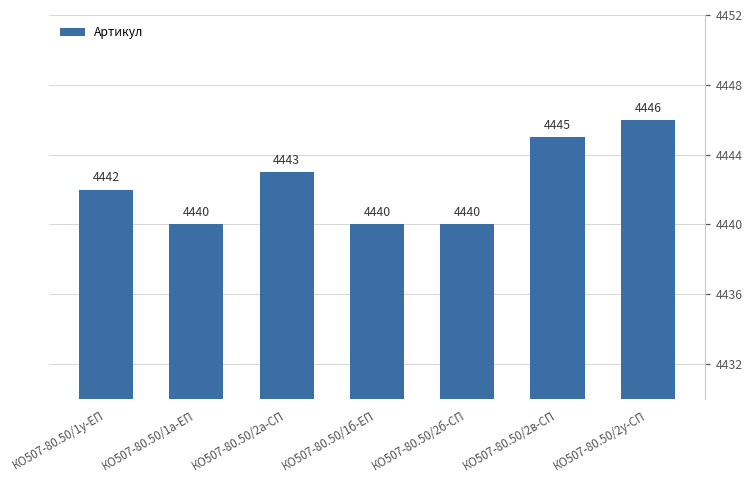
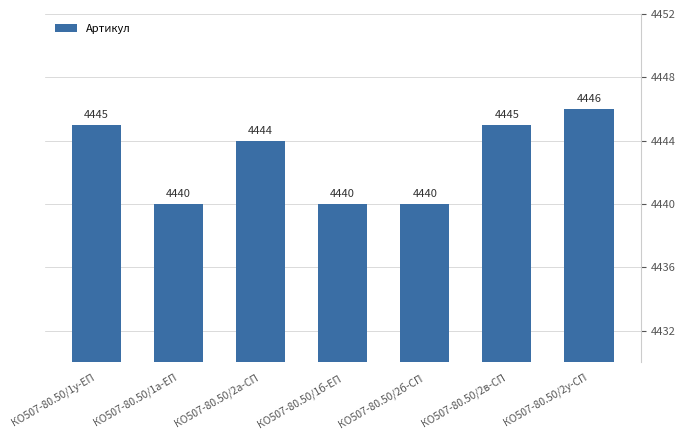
КО507-80.50/1у-ЕП: 4442 -> 4445
КО507-80.50/2а-СП: 4443 -> 4444
